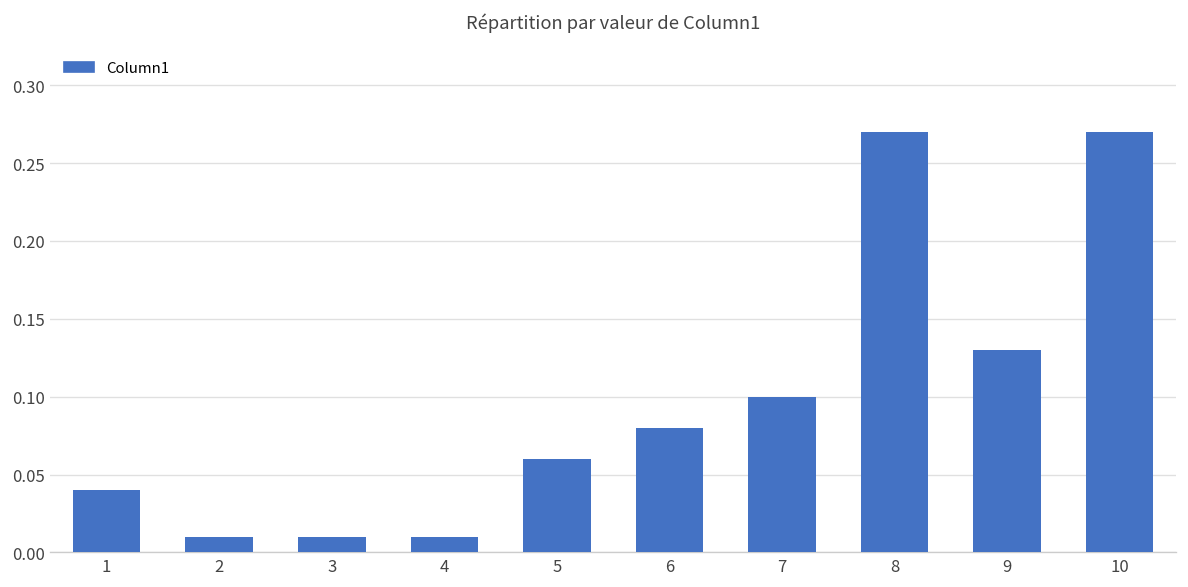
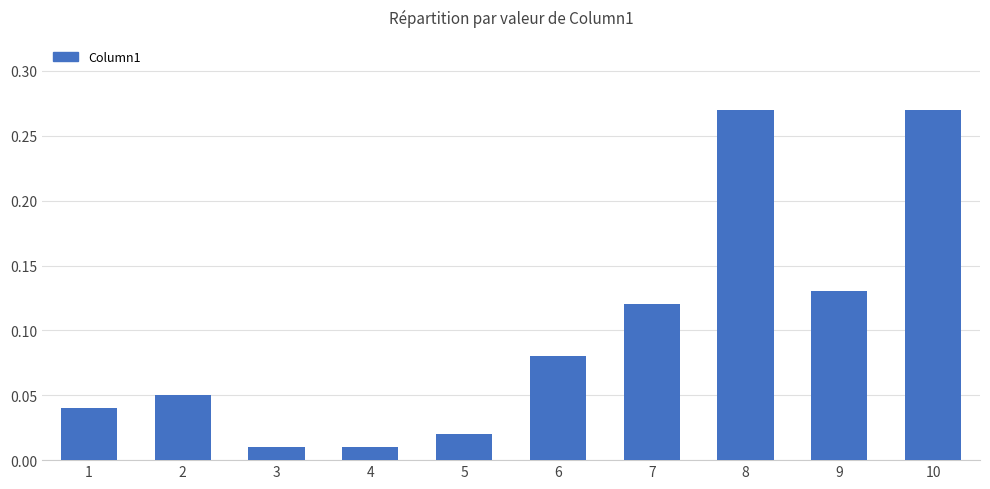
2: 0.01 -> 0.05
5: 0.06 -> 0.02
7: 0.10 -> 0.12
